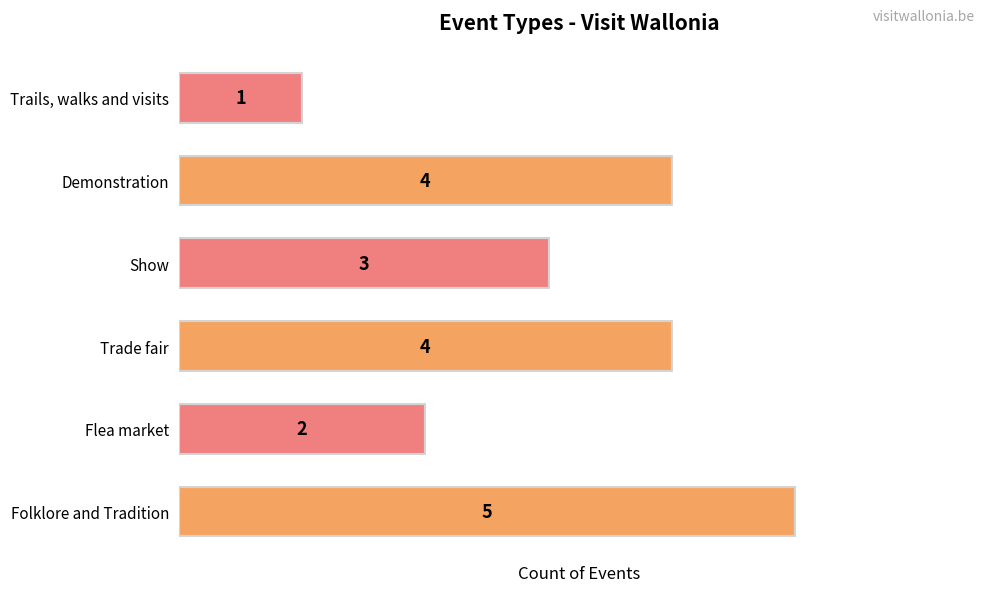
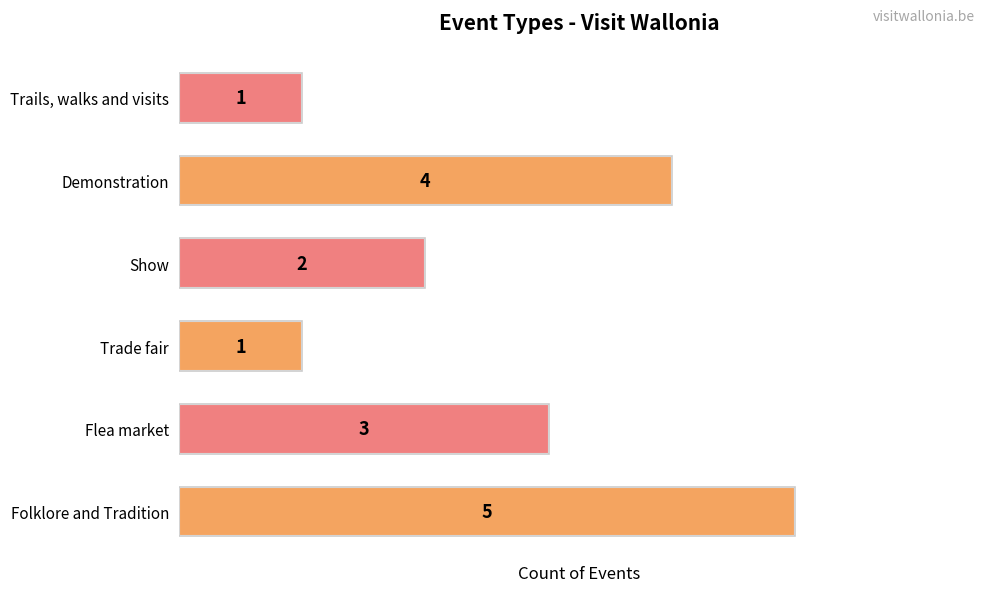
Show: 3 -> 2
Trade fair: 4 -> 1
Flea market: 2 -> 3
